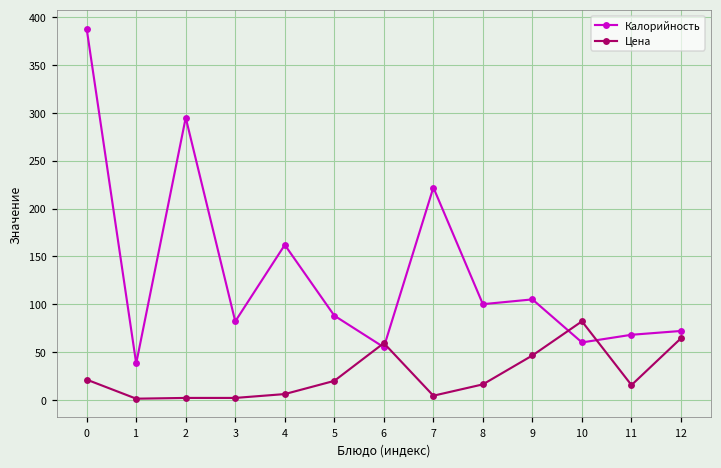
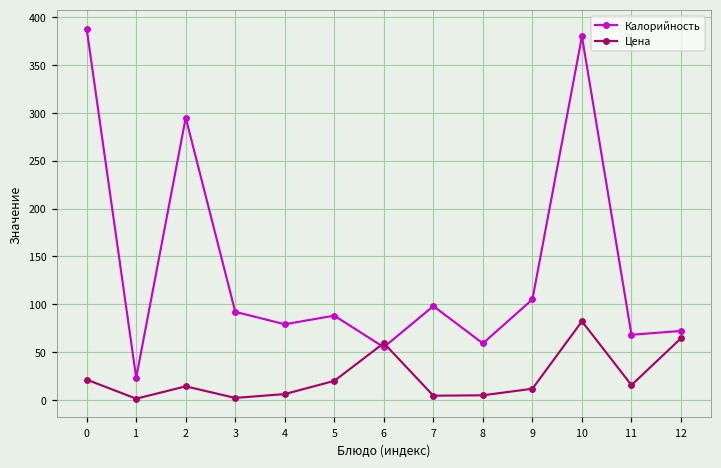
Калорийность, 1: 40 -> 20
Цена, 2: 0 -> 10
Калорийность, 3: 80 -> 90
Калорийность, 4: 160 -> 80
Калорийность, 7: 220 -> 100
Калорийность, 8: 100 -> 60
Цена, 8: 20 -> 0
Цена, 9: 50 -> 10
Калорийность, 10: 60 -> 380
